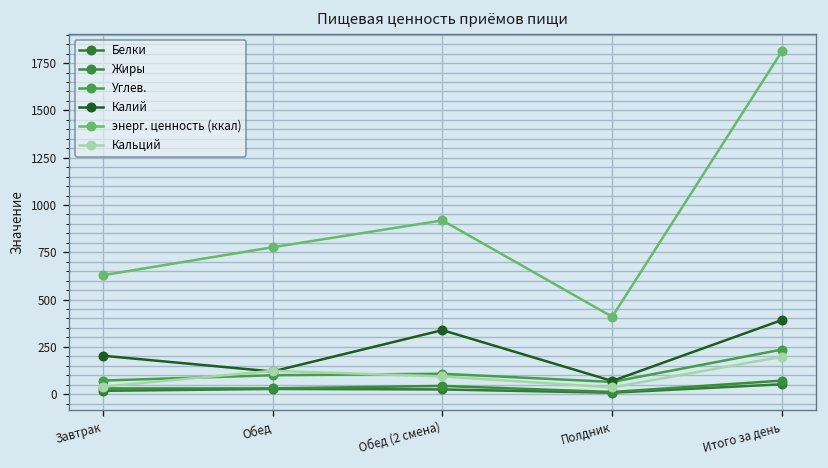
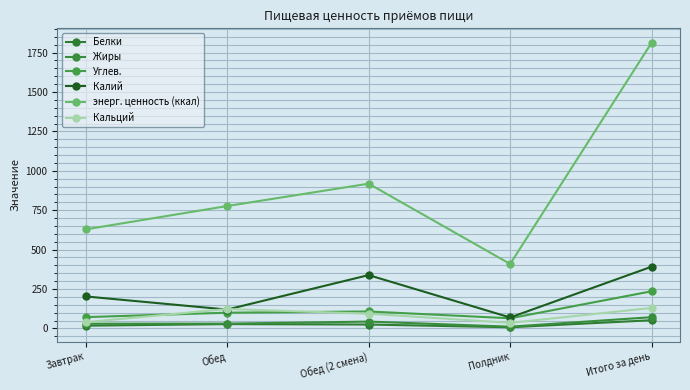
Кальций, Итого за день: 200 -> 130
